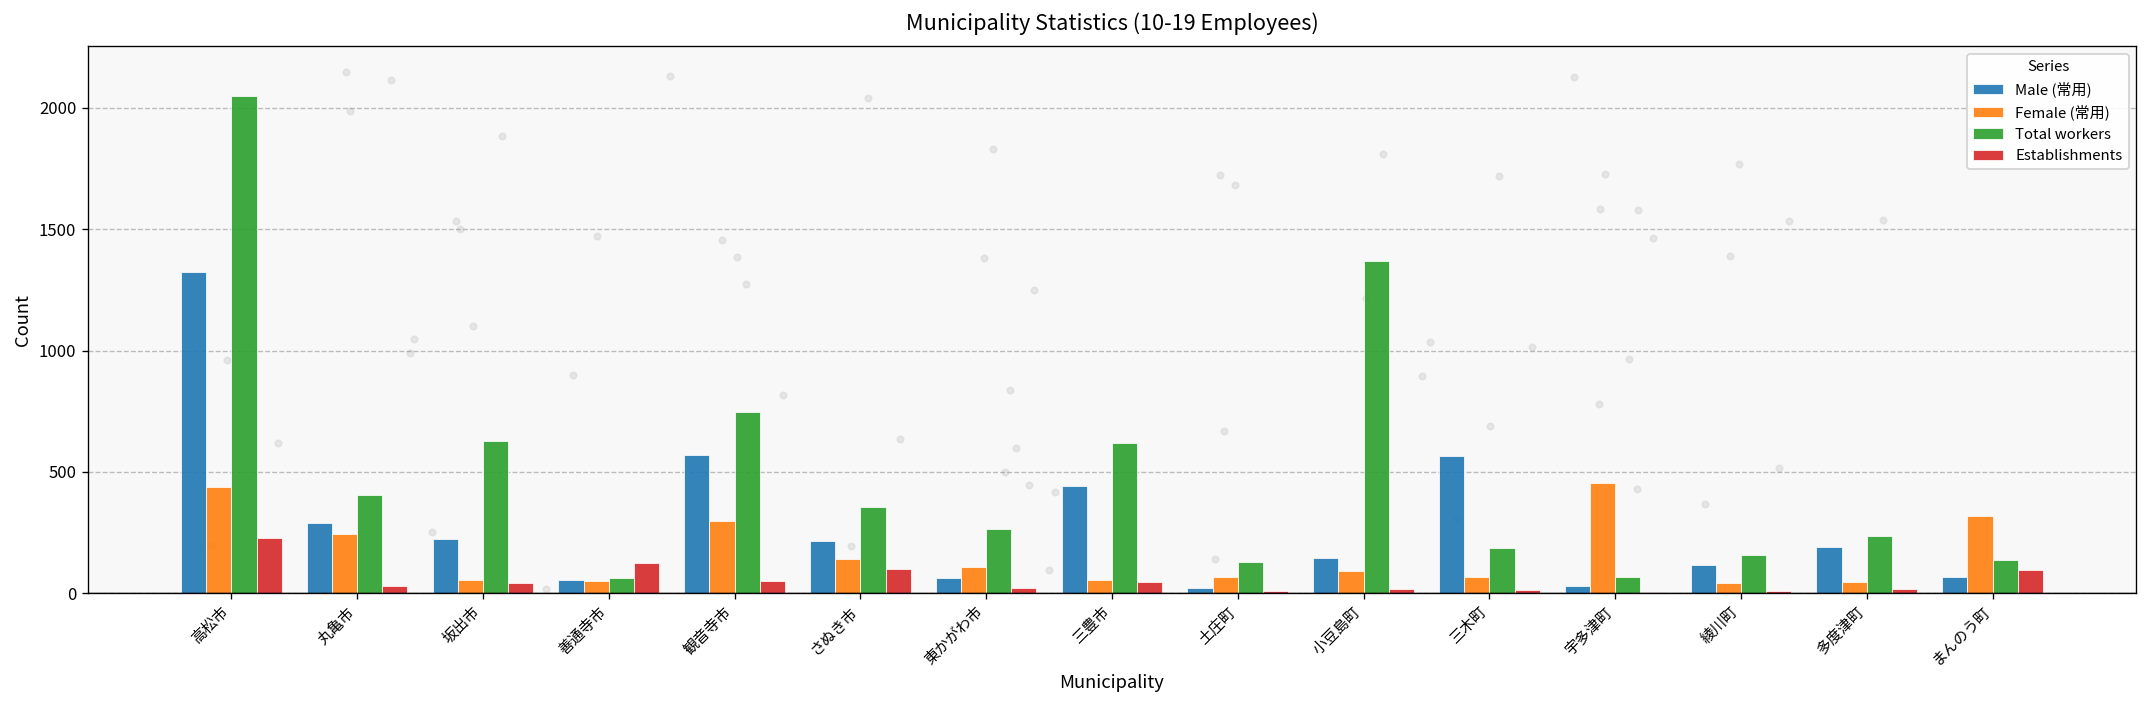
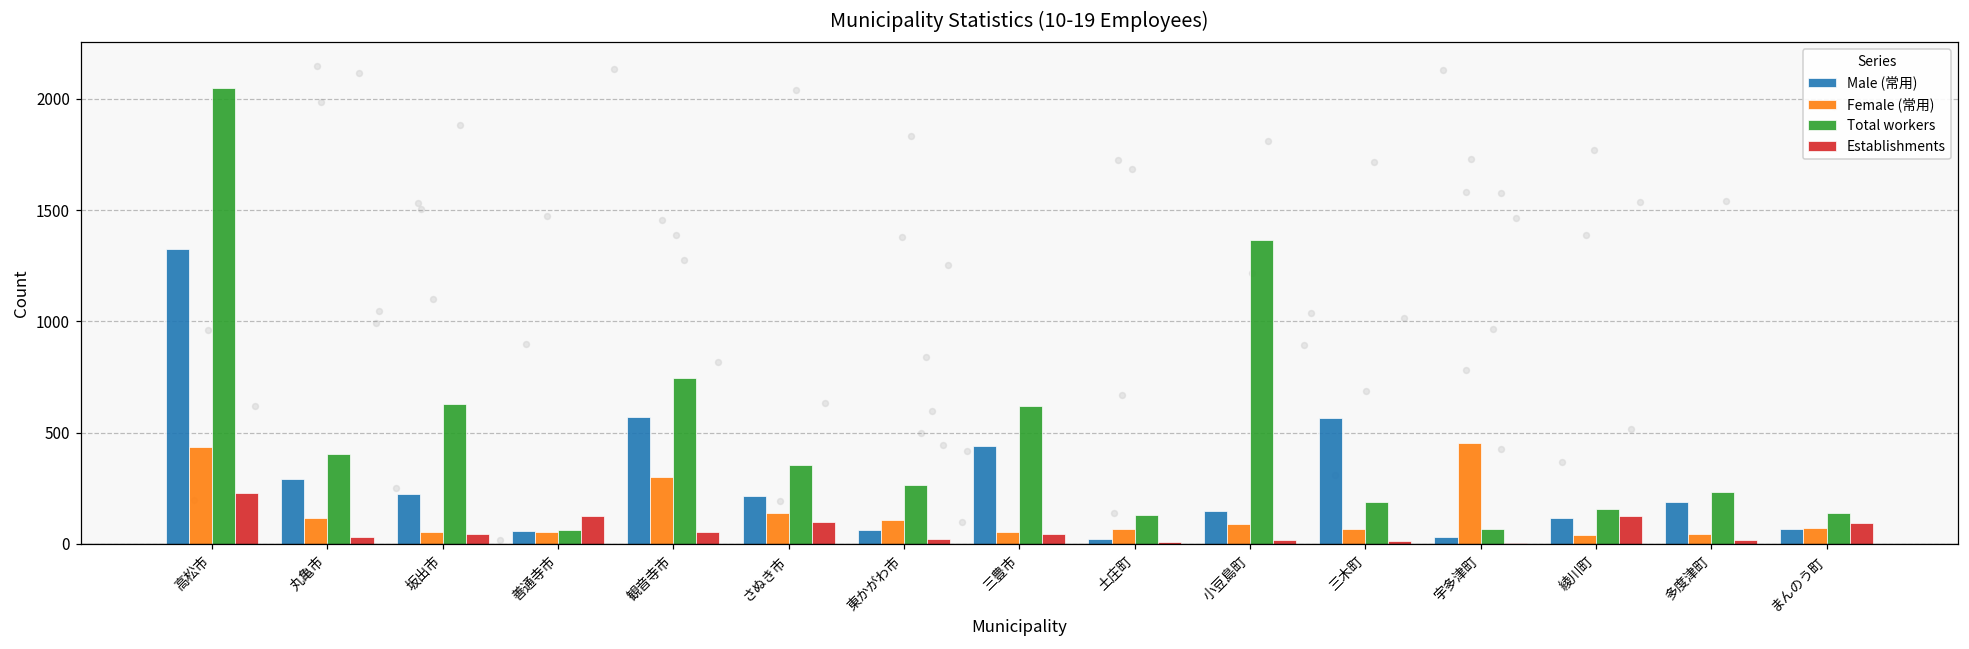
Female (常用), 丸亀市: 240 -> 120
Establishments, 綾川町: 10 -> 120
Female (常用), まんのう町: 320 -> 70
